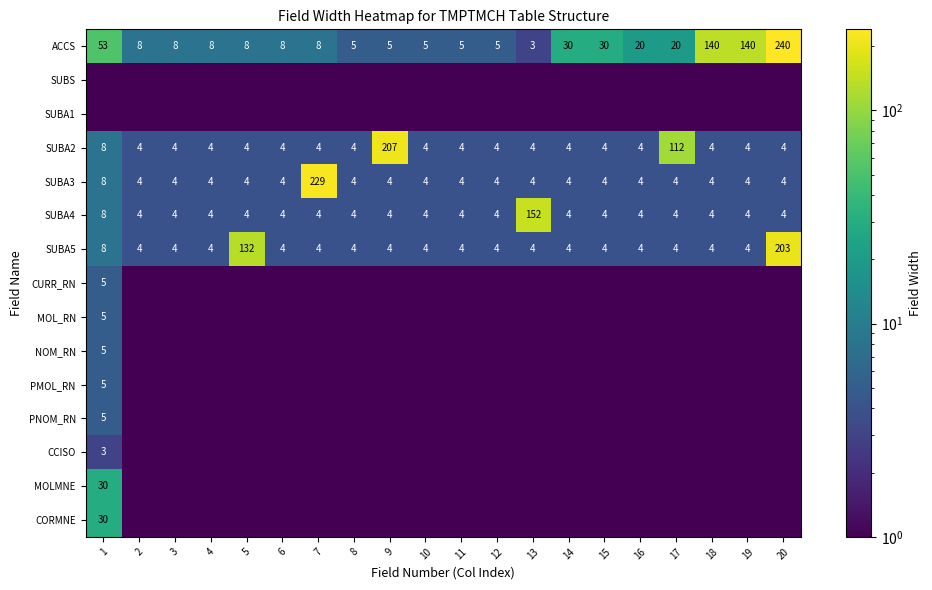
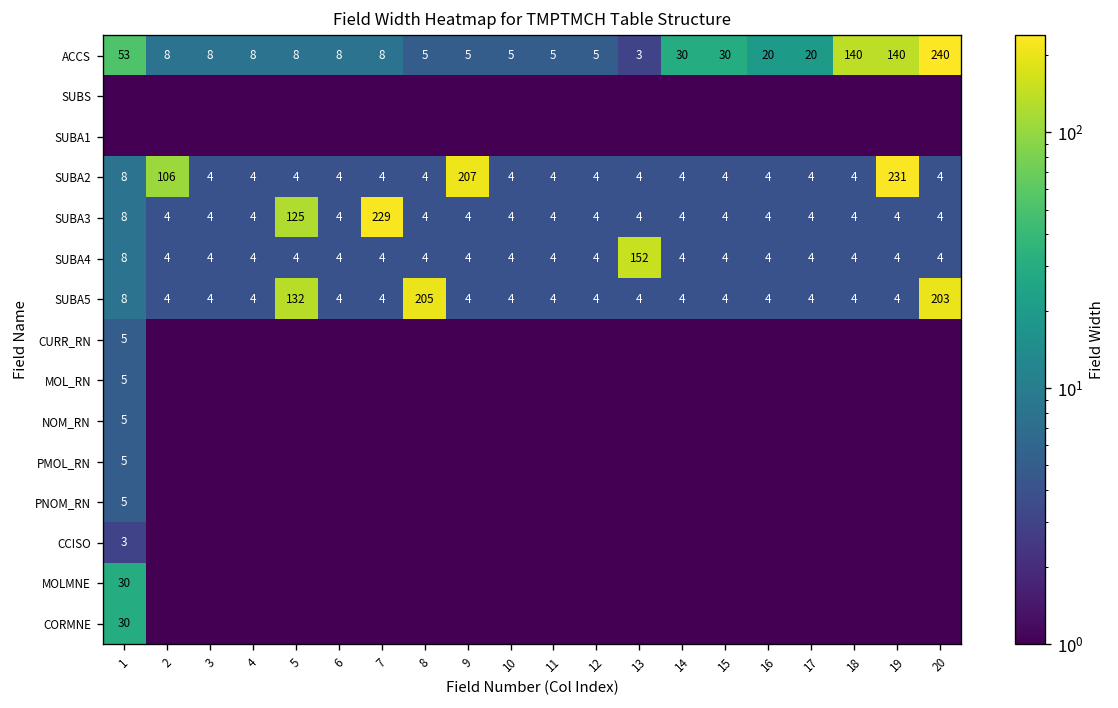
SUBA2, 2: 4 -> 106
SUBA2, 17: 112 -> 4
SUBA2, 19: 4 -> 231
SUBA3, 5: 4 -> 125
SUBA5, 8: 4 -> 205
